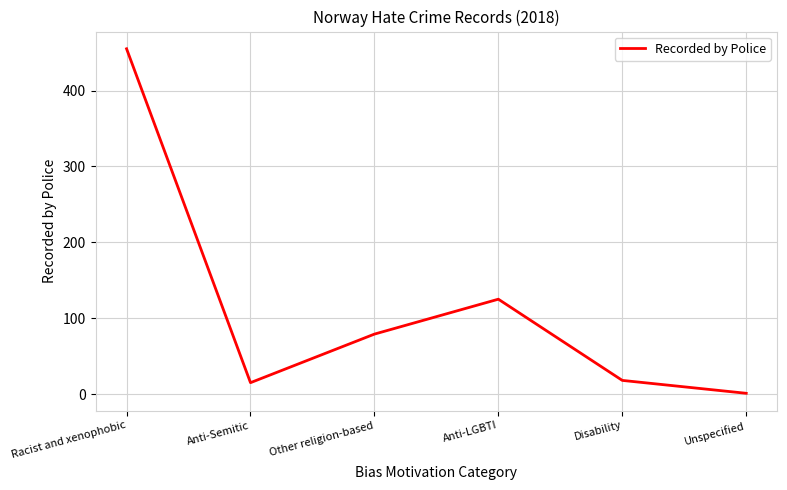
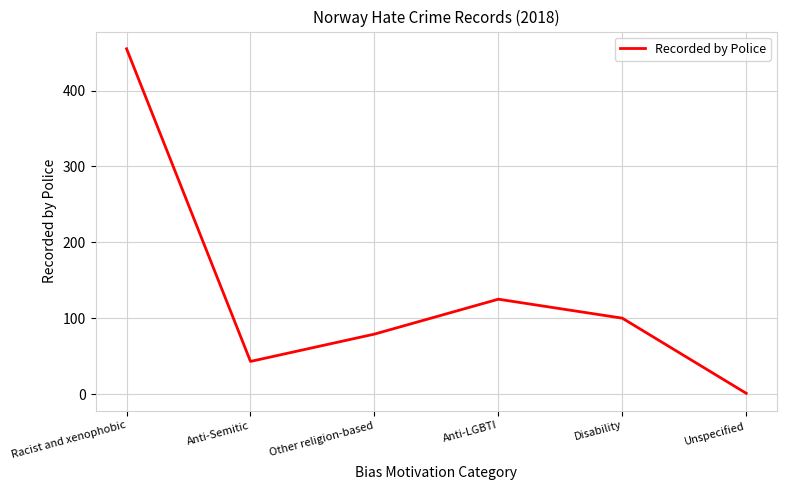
Anti-Semitic: 20 -> 40
Disability: 20 -> 100
